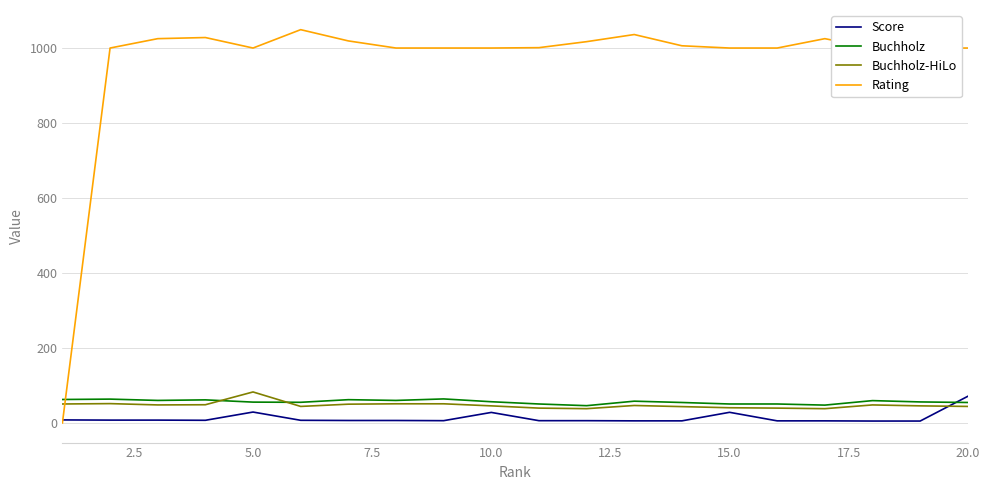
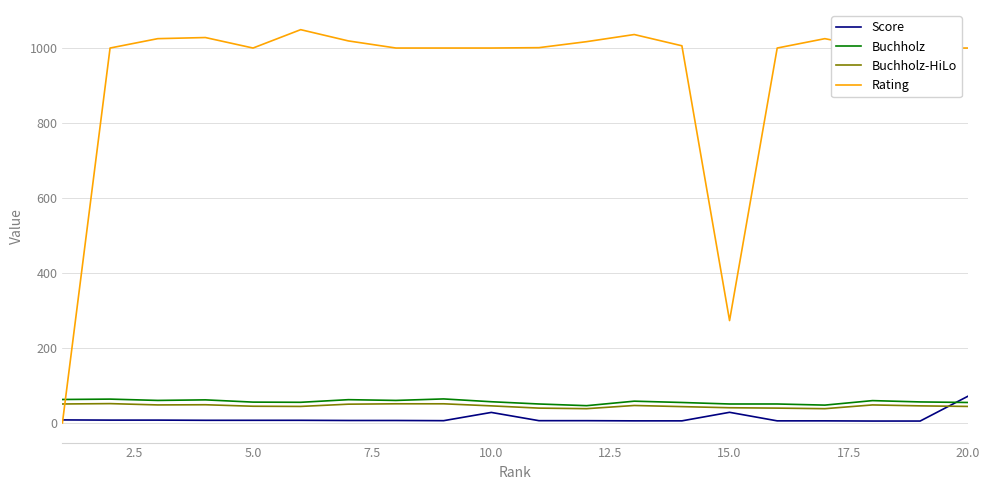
Score, 5.0: 30 -> 10
Buchholz-HiLo, 5.0: 80 -> 40
Rating, 15.0: 1000 -> 270
